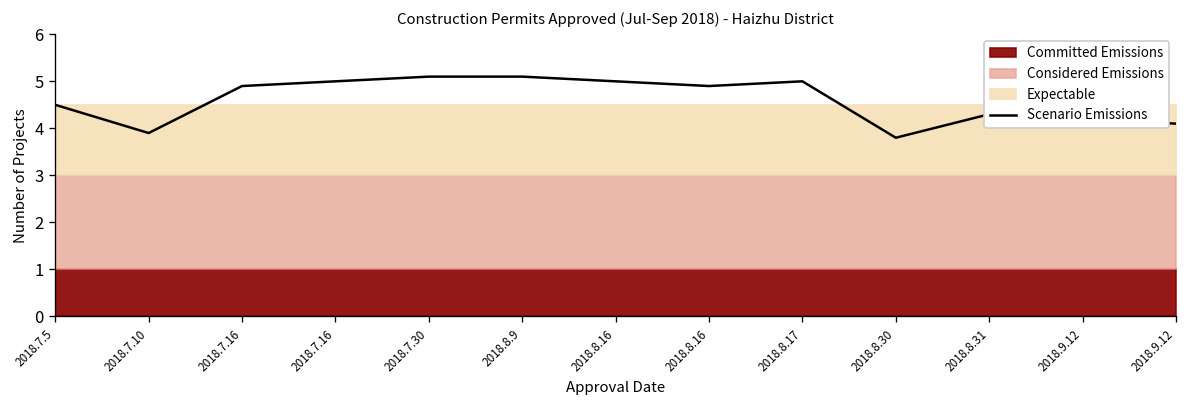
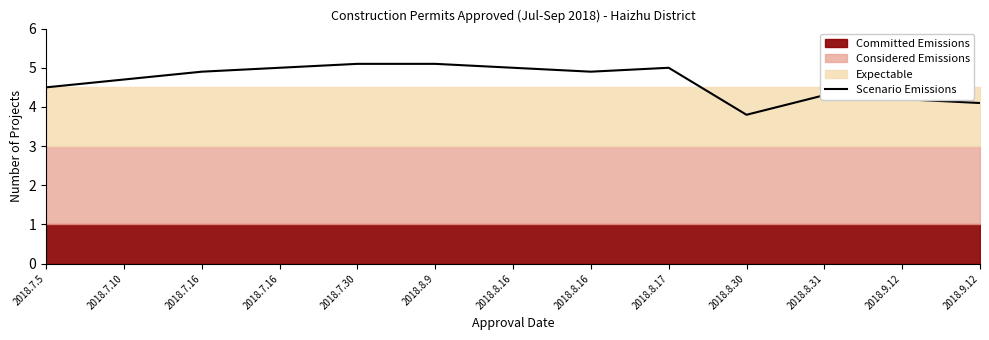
Scenario Emissions, 2018.7.10: 3.9 -> 4.7
